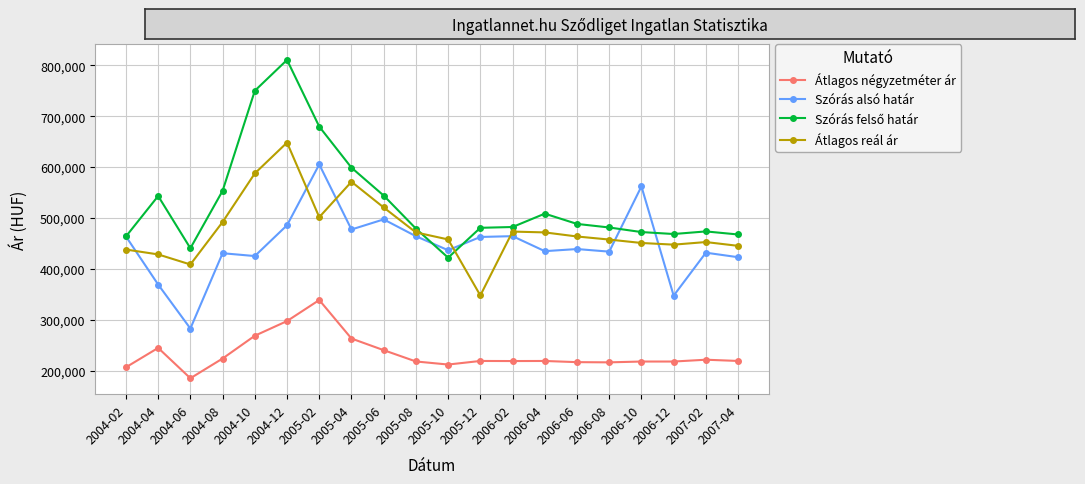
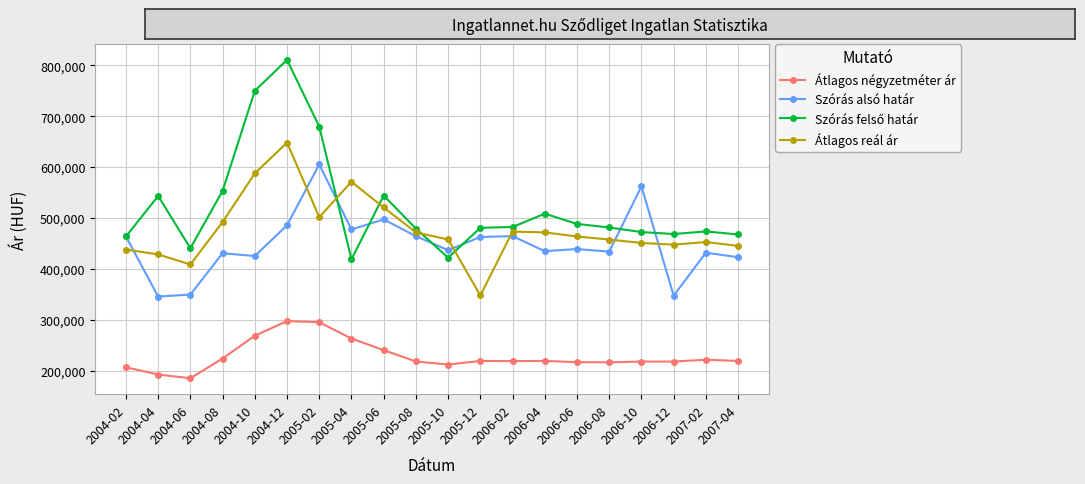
Átlagos négyzetméter ár, 2004-04: 240,000 -> 190,000
Szórás alsó határ, 2004-04: 370,000 -> 350,000
Szórás alsó határ, 2004-06: 280,000 -> 350,000
Átlagos négyzetméter ár, 2005-02: 340,000 -> 300,000
Szórás felső határ, 2005-04: 600,000 -> 420,000
